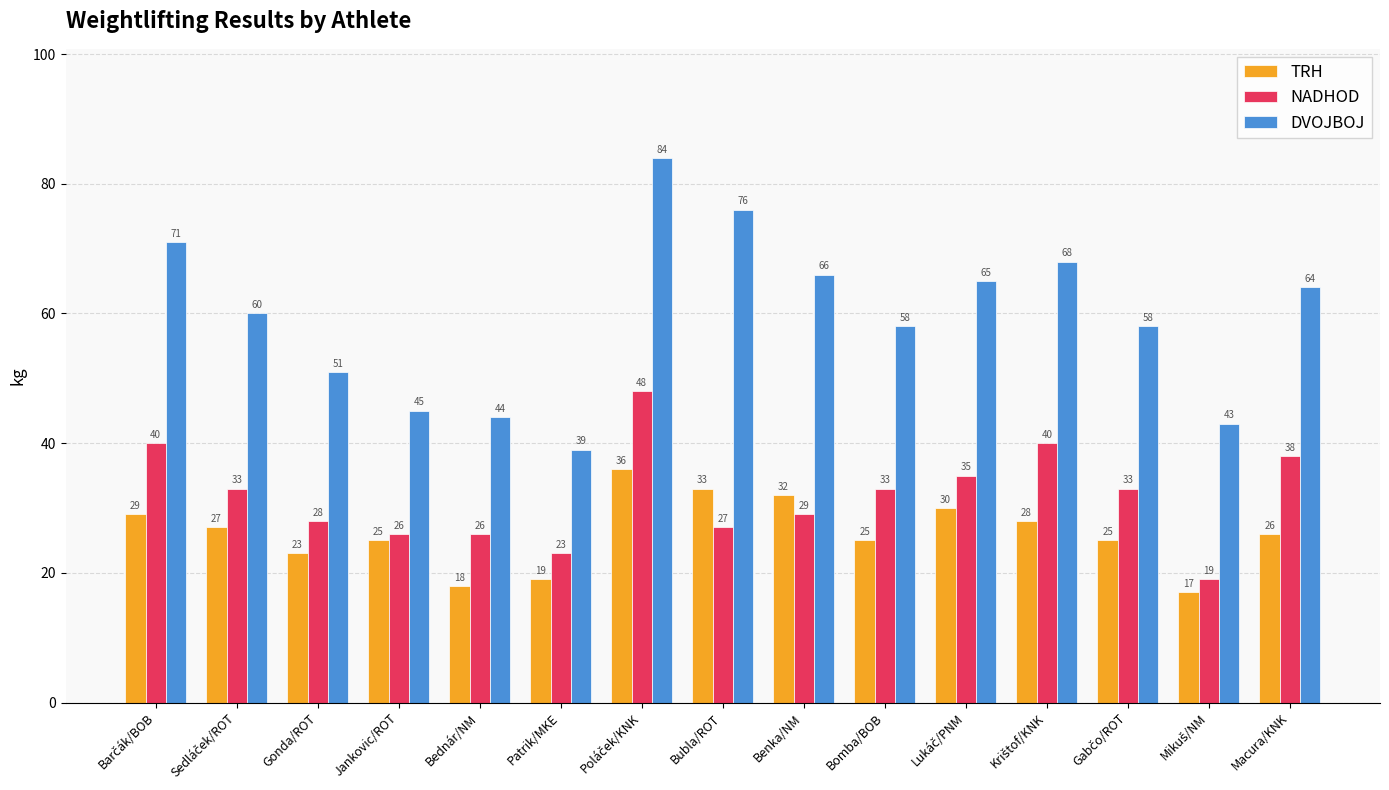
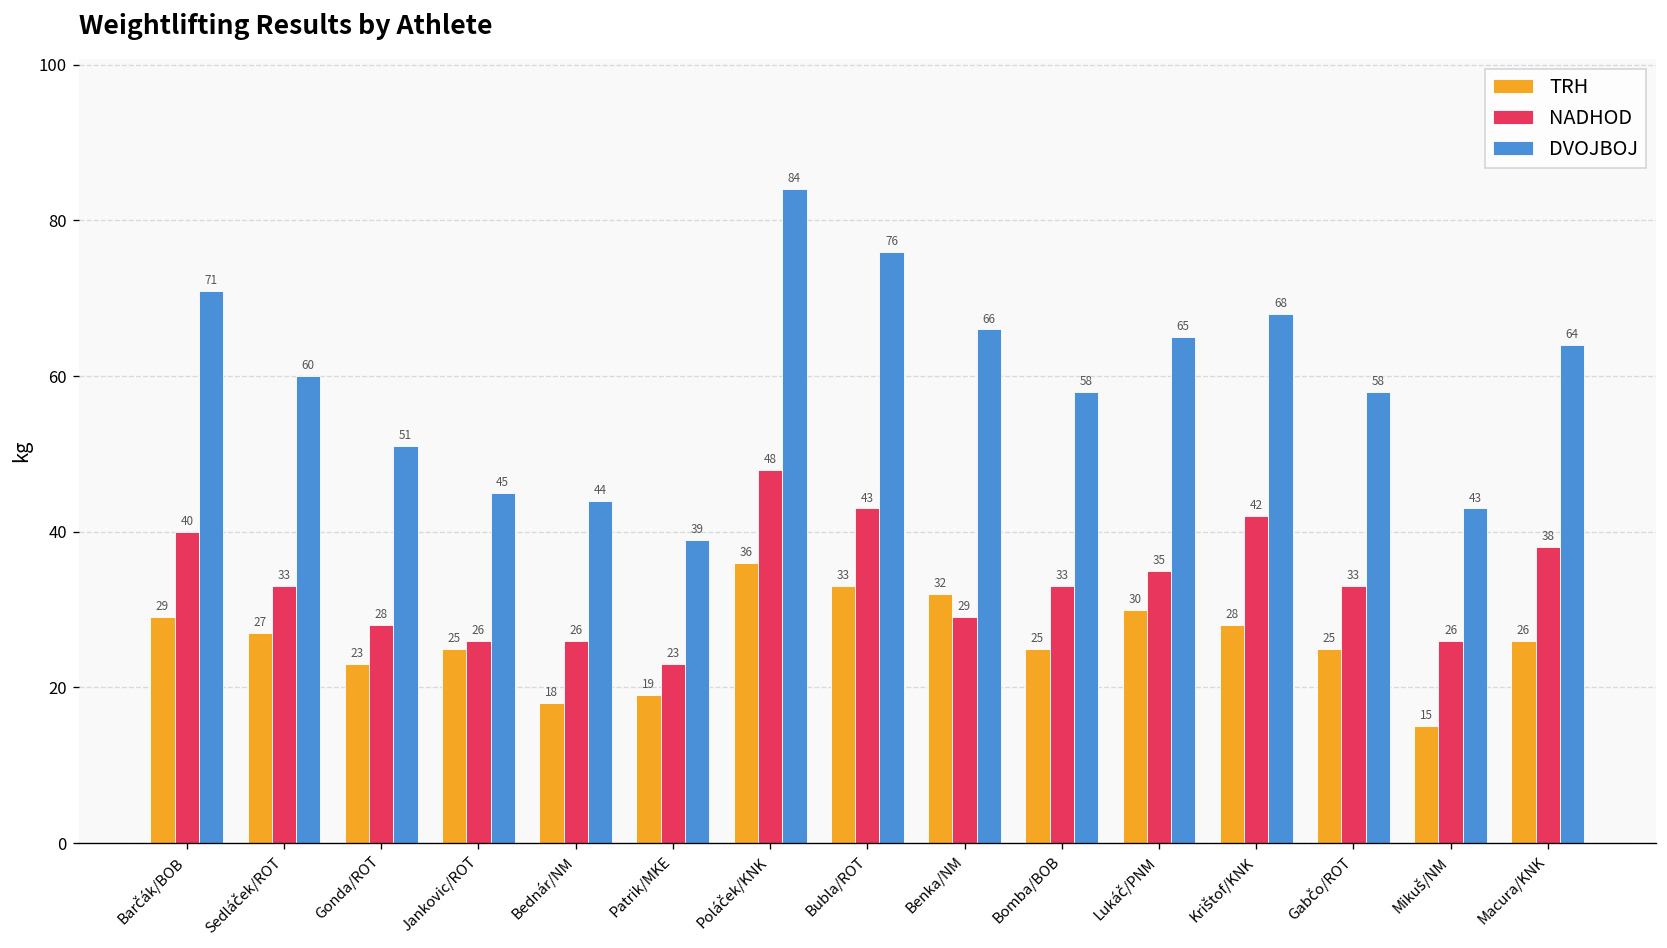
NADHOD, Bubla/ROT: 27 -> 43
NADHOD, Krištof/KNK: 40 -> 42
TRH, Mikuš/NM: 17 -> 15
NADHOD, Mikuš/NM: 19 -> 26
